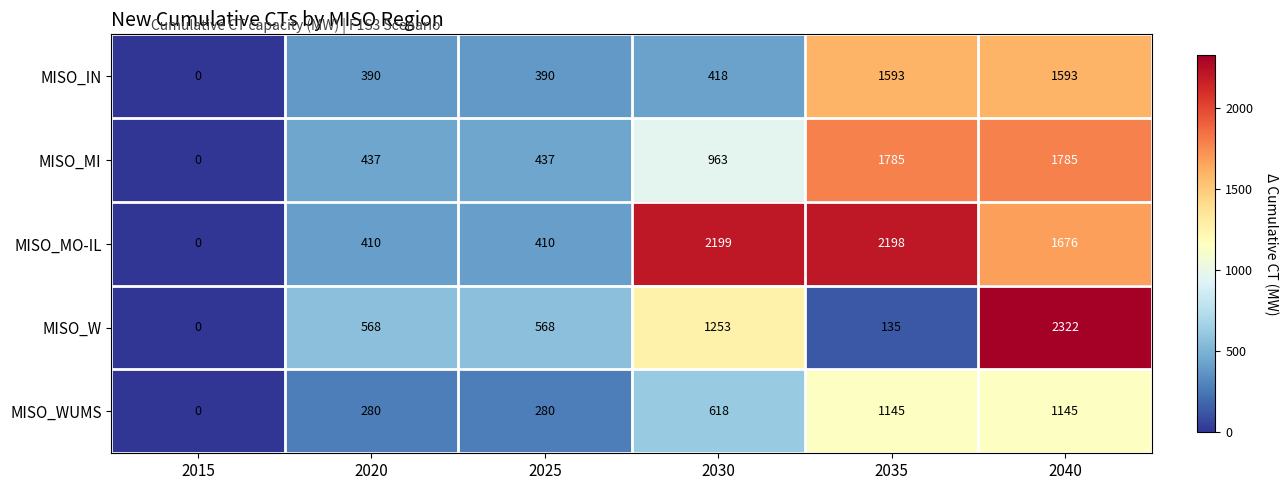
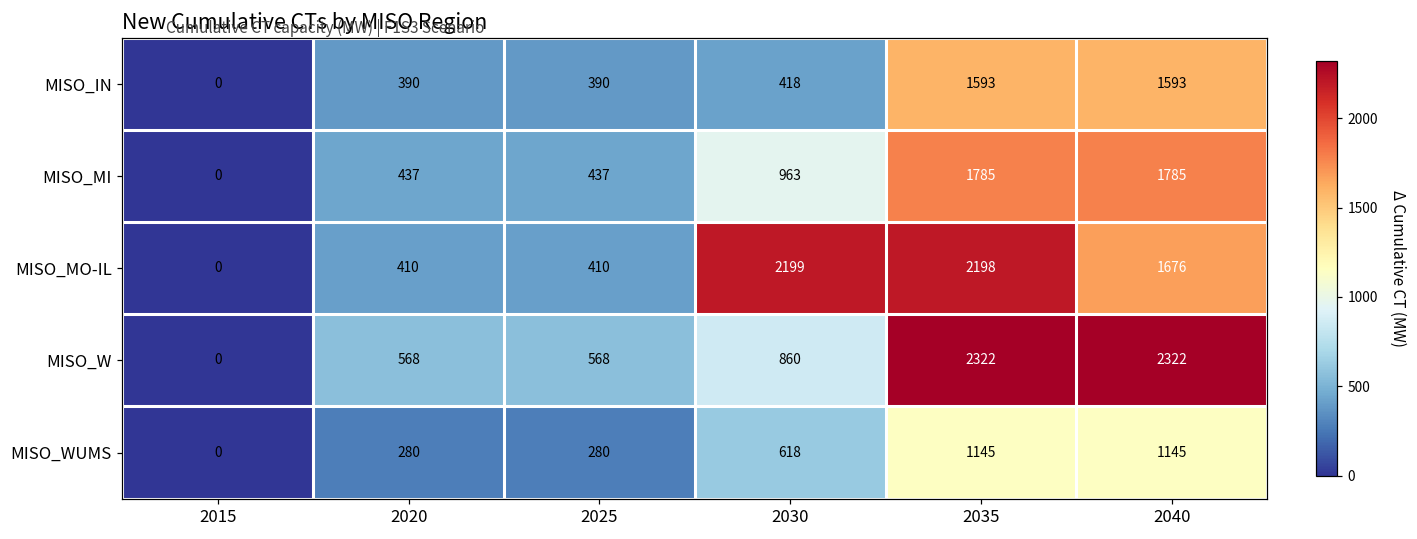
MISO_W, 2030: 1253 -> 860
MISO_W, 2035: 135 -> 2322
